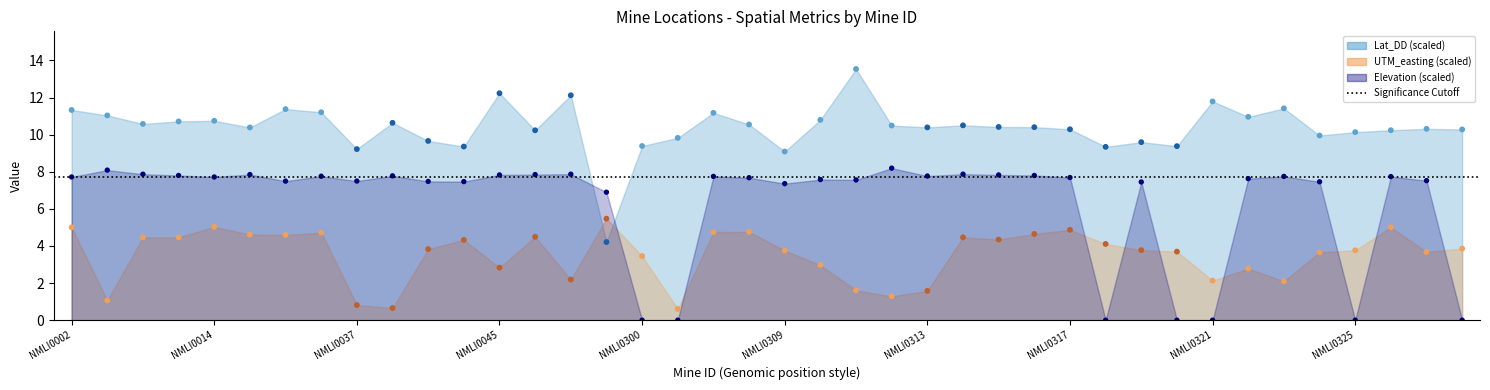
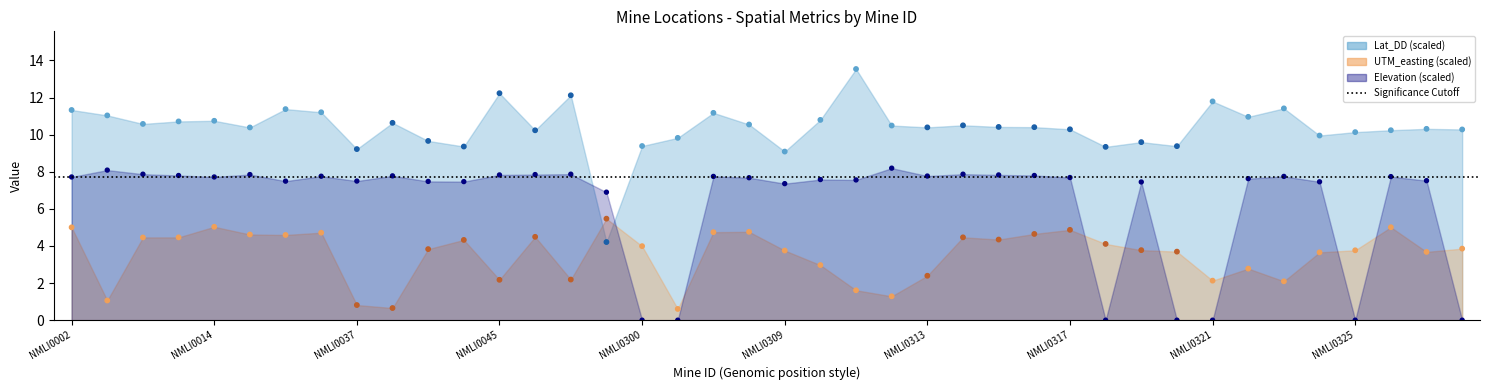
UTM_easting (scaled), NMLI0045: 2.8 -> 2.2
UTM_easting (scaled), NMLI0300: 3.5 -> 4.0
UTM_easting (scaled), NMLI0313: 1.6 -> 2.4
